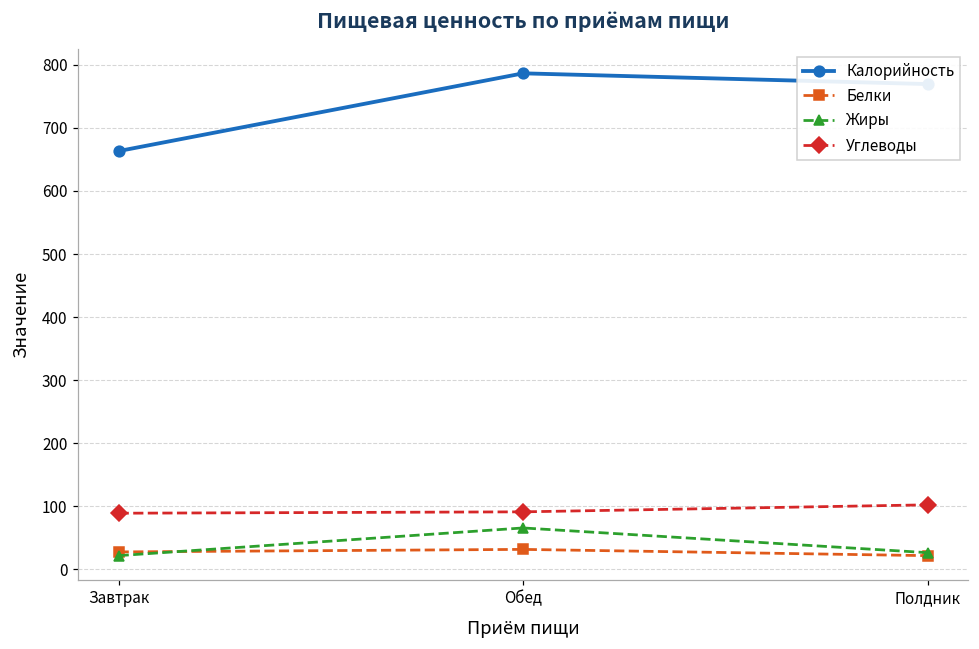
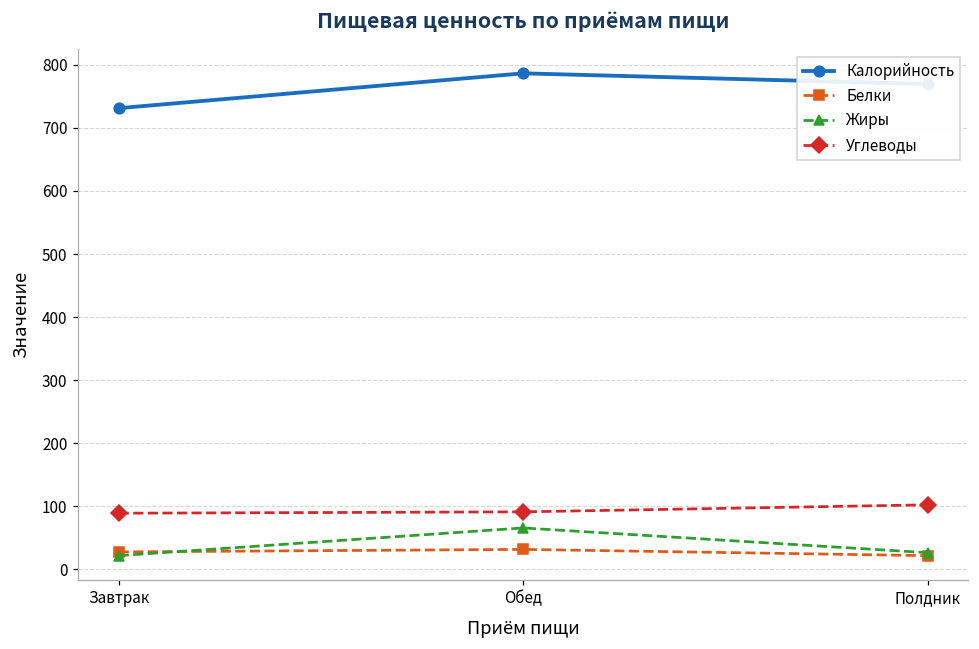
Калорийность, Завтрак: 660 -> 730
